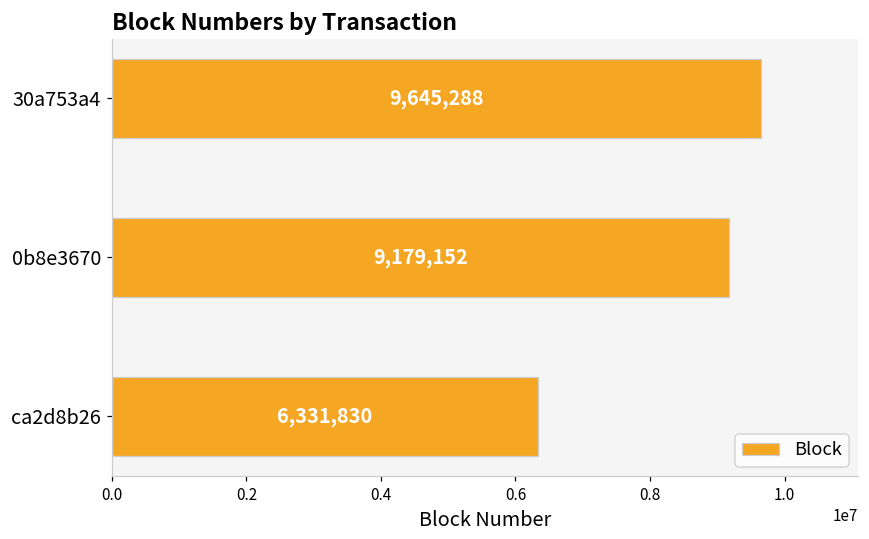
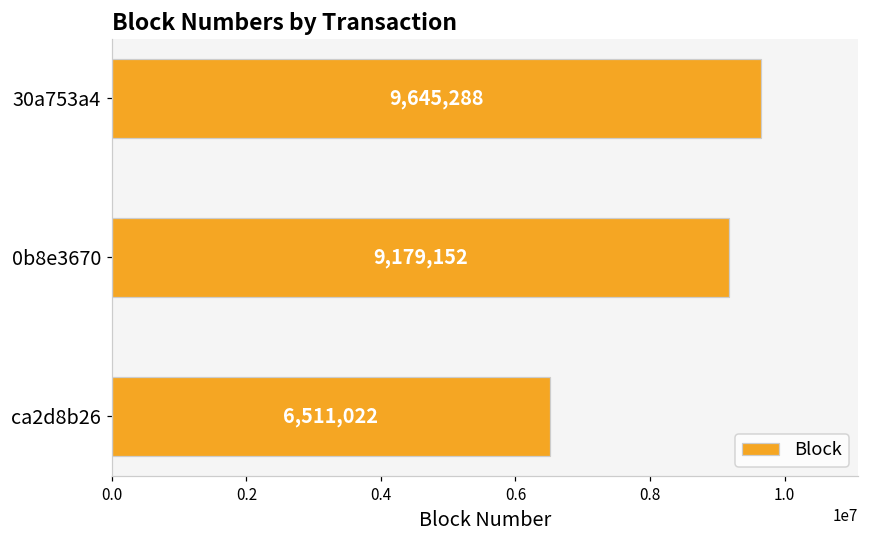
ca2d8b26: 6,331,830 -> 6,511,022
